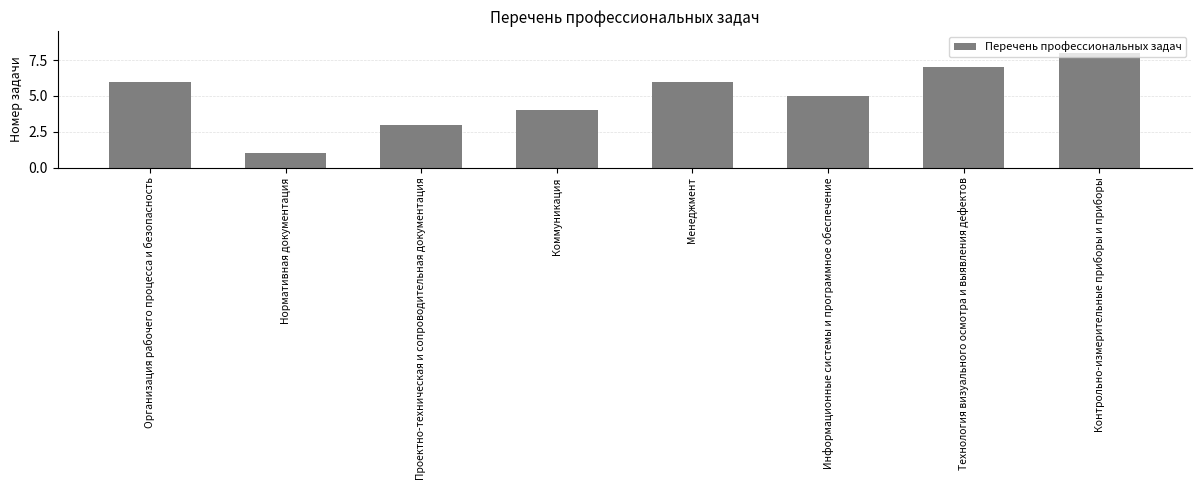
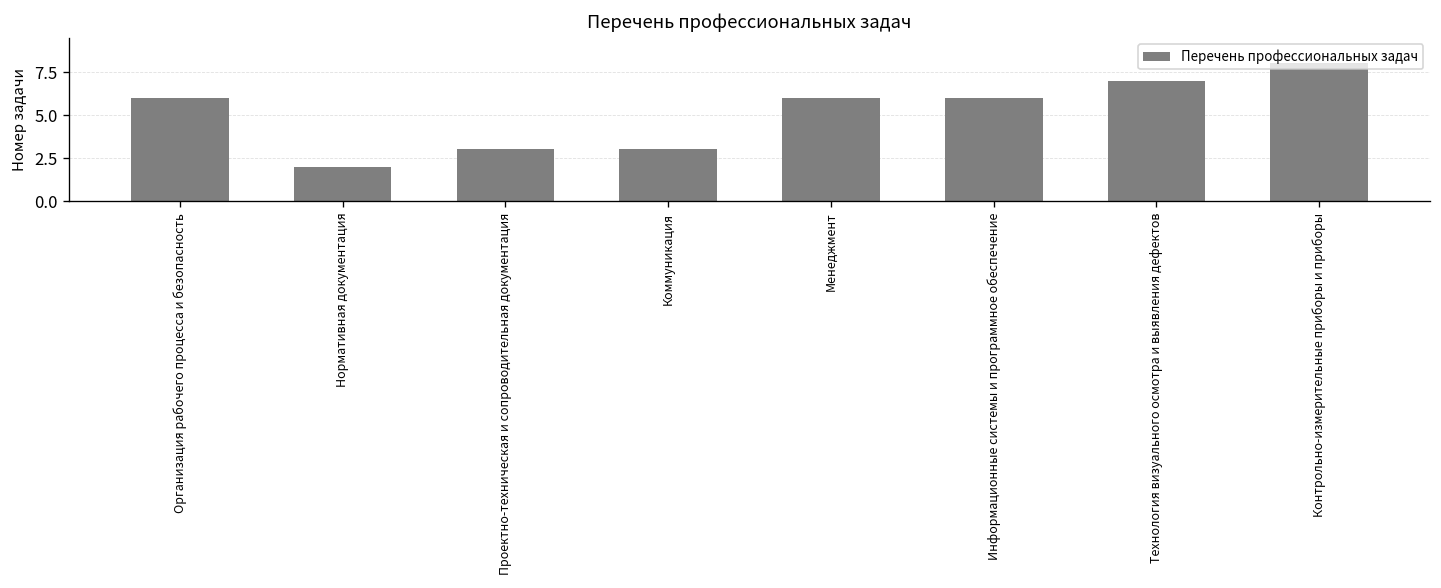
Нормативная документация: 1 -> 2
Коммуникация: 4 -> 3
Информационные системы и программное обеспечение: 5 -> 6
